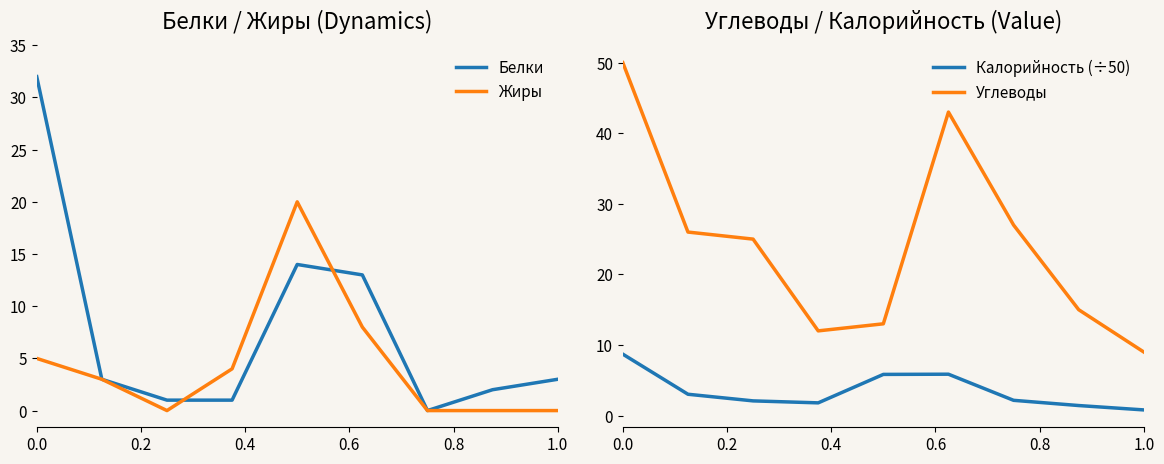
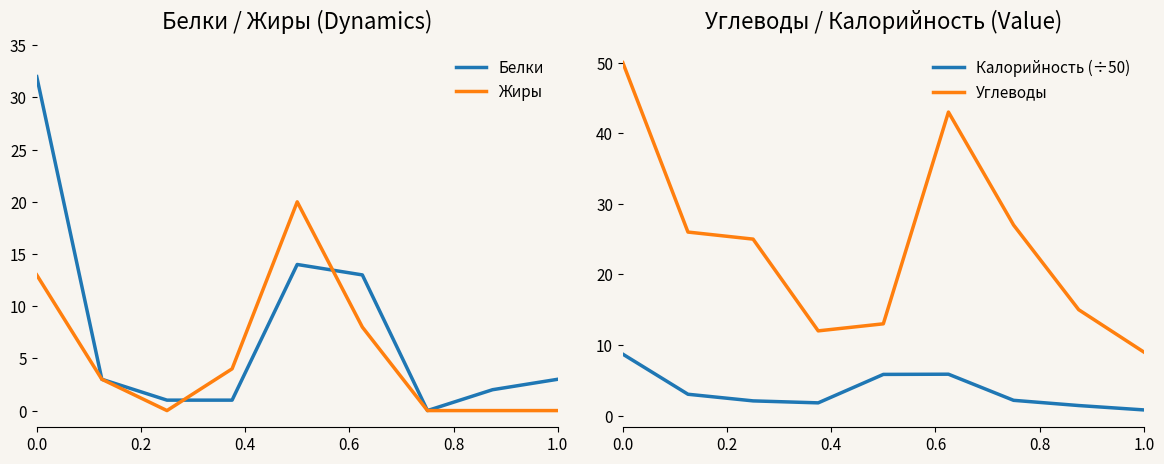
Белки / Жиры (Dynamics), Жиры, 0.0: 5 -> 13
